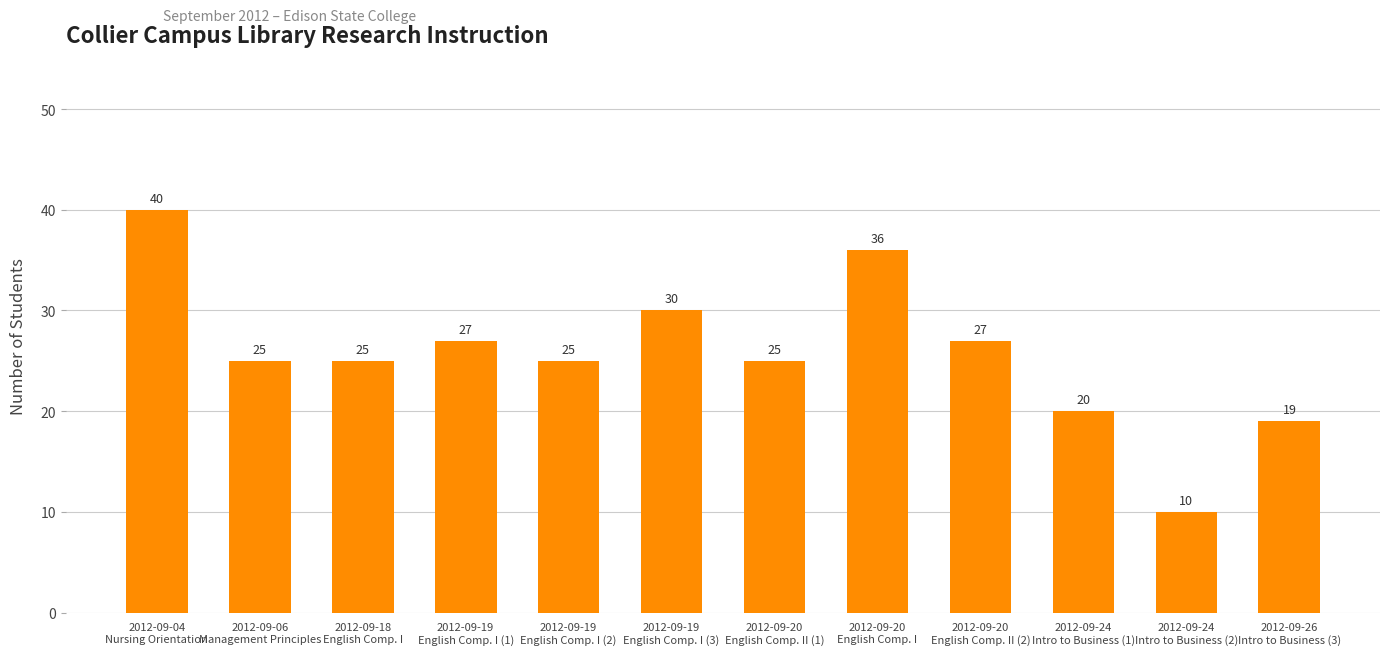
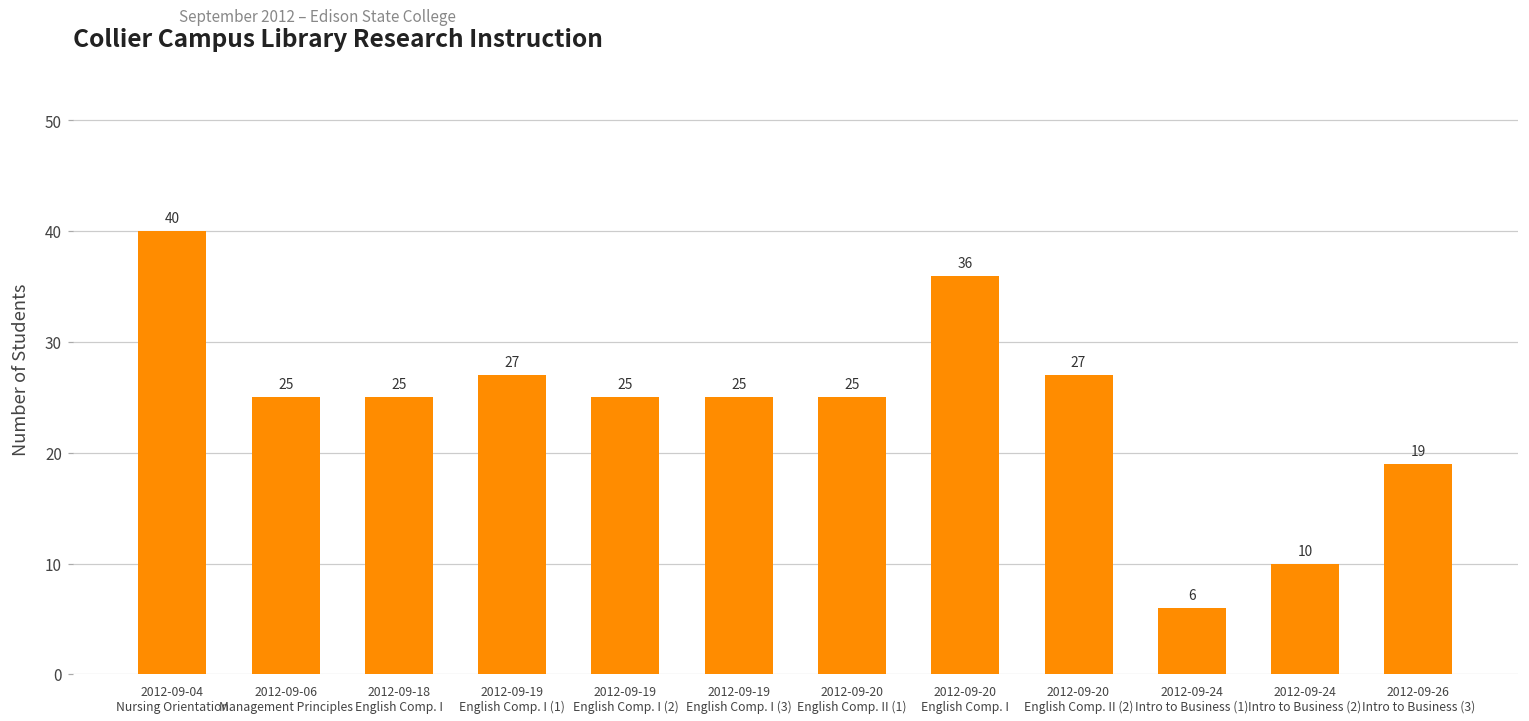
2012-09-19 English Comp. I (3): 30 -> 25
2012-09-24 Intro to Business (1): 20 -> 6
